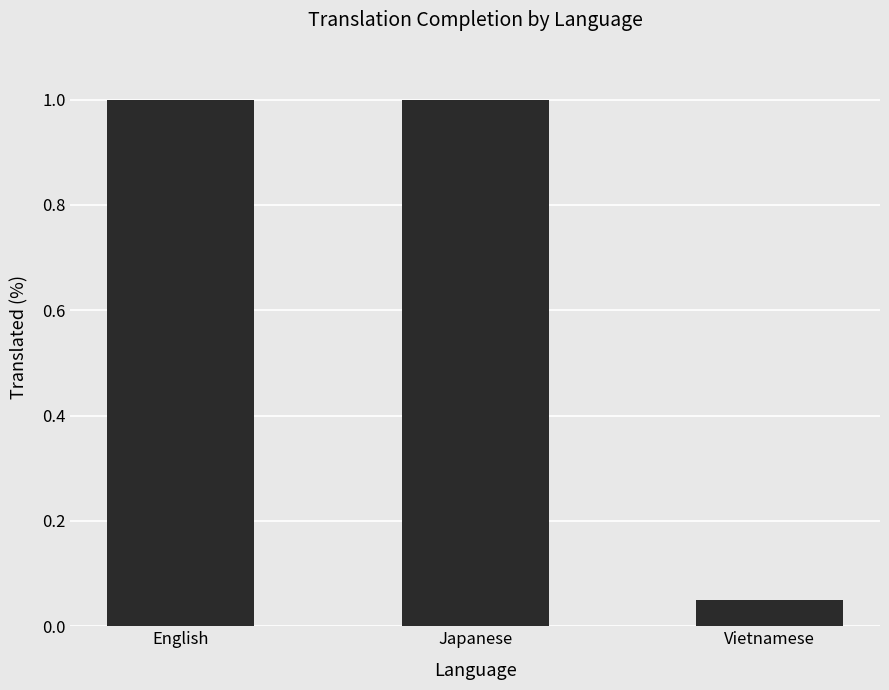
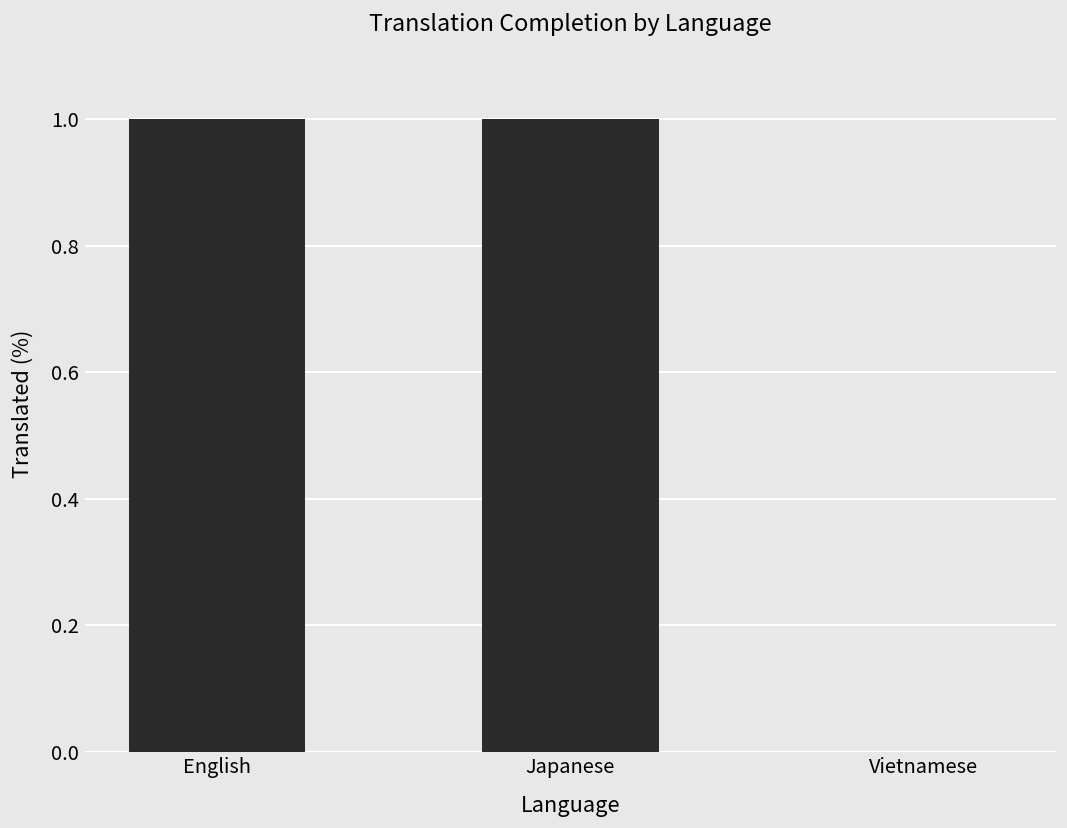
Vietnamese: 0.05 -> 0.00
